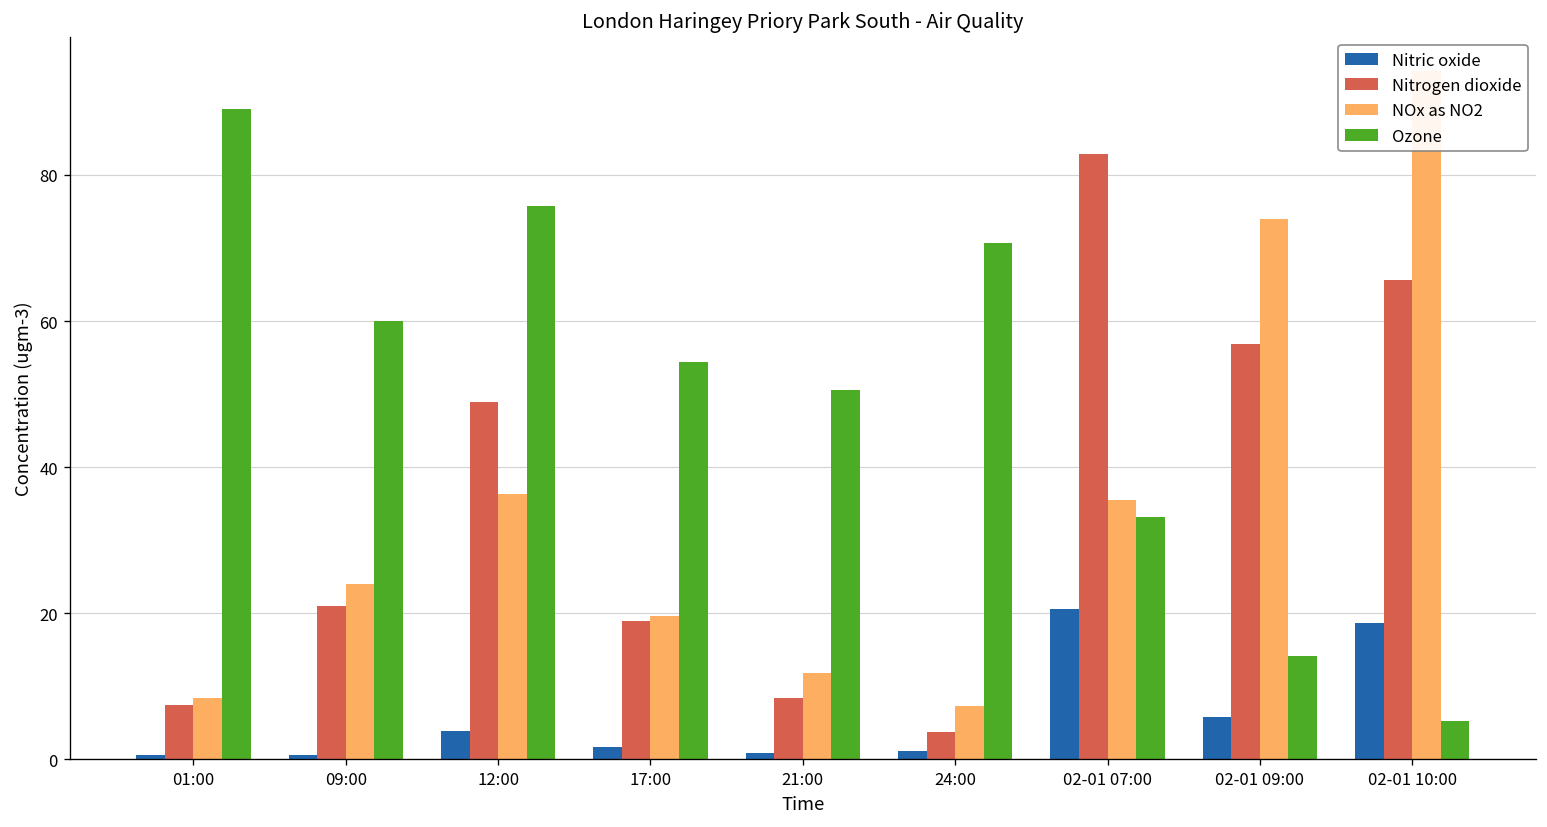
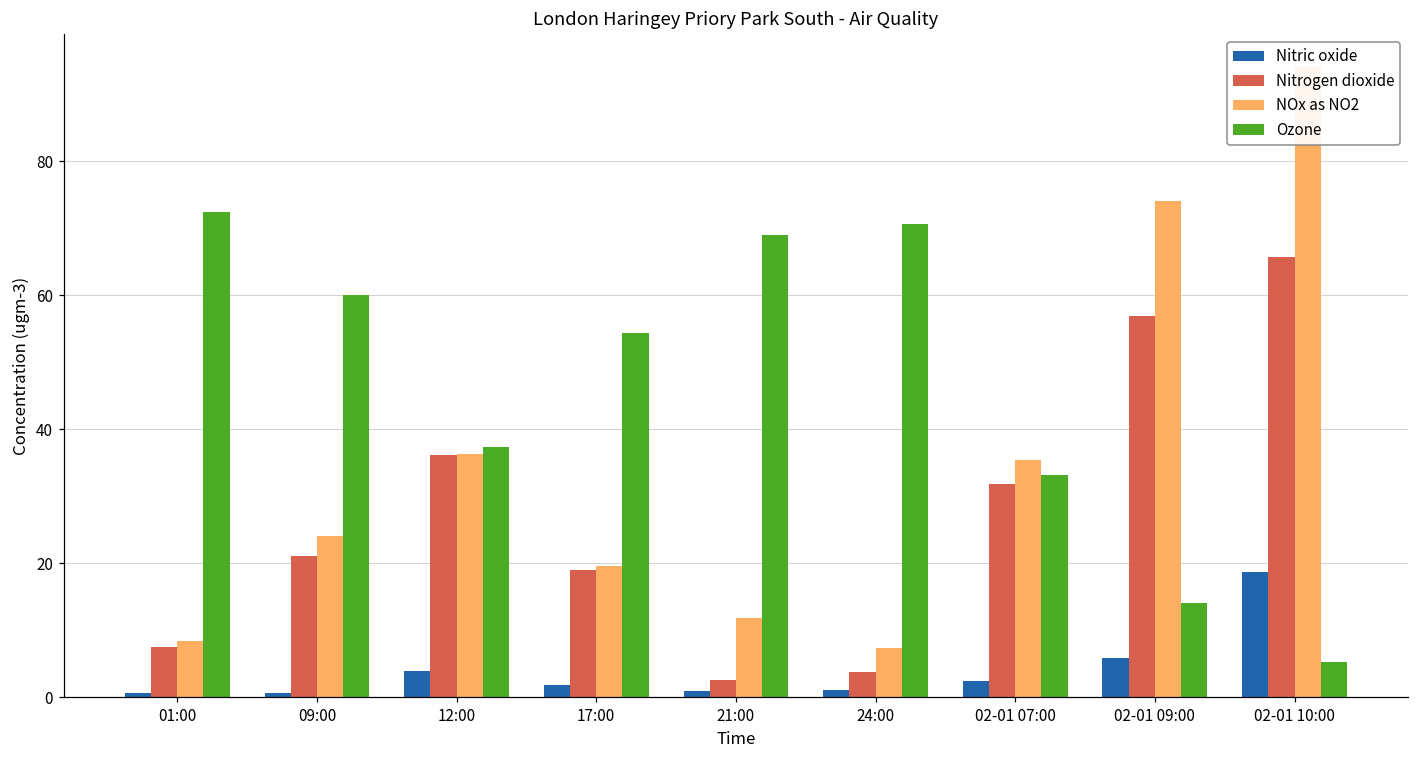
Ozone, 01:00: 89 -> 72
Nitrogen dioxide, 12:00: 49 -> 36
Ozone, 12:00: 76 -> 37
Nitrogen dioxide, 21:00: 8 -> 3
Ozone, 21:00: 51 -> 69
Nitric oxide, 02-01 07:00: 21 -> 2
Nitrogen dioxide, 02-01 07:00: 83 -> 32
